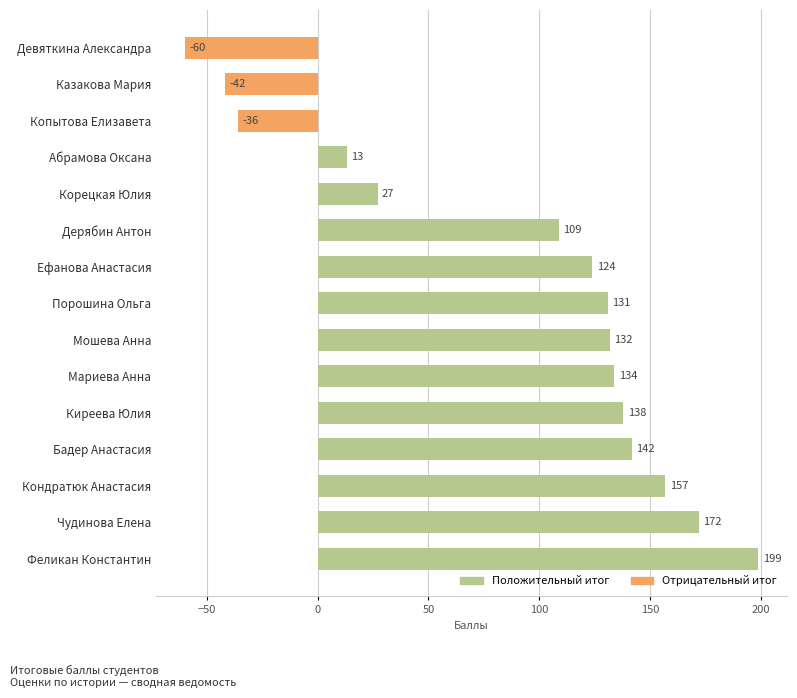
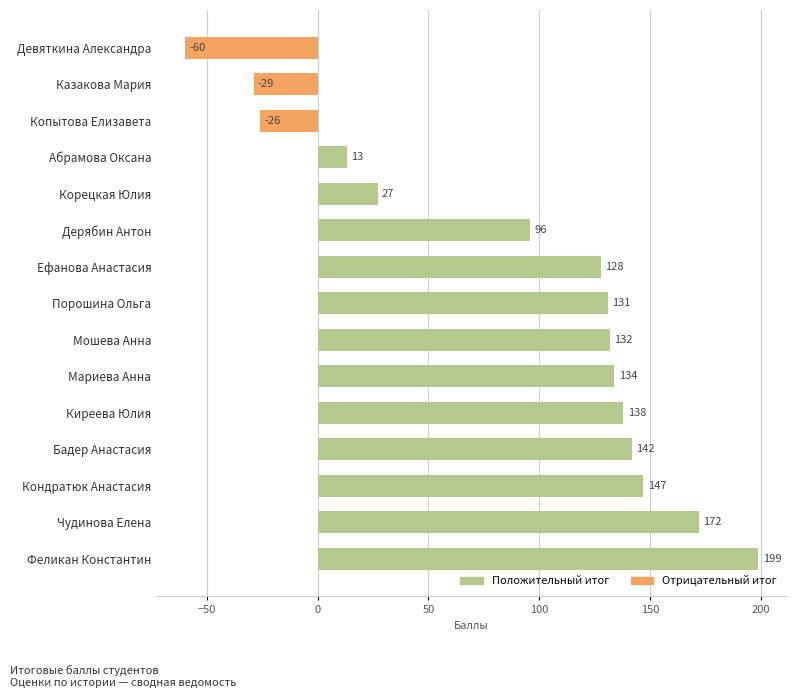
Казакова Мария: -42 -> -29
Копытова Елизавета: -36 -> -26
Дерябин Антон: 109 -> 96
Ефанова Анастасия: 124 -> 128
Кондратюк Анастасия: 157 -> 147
